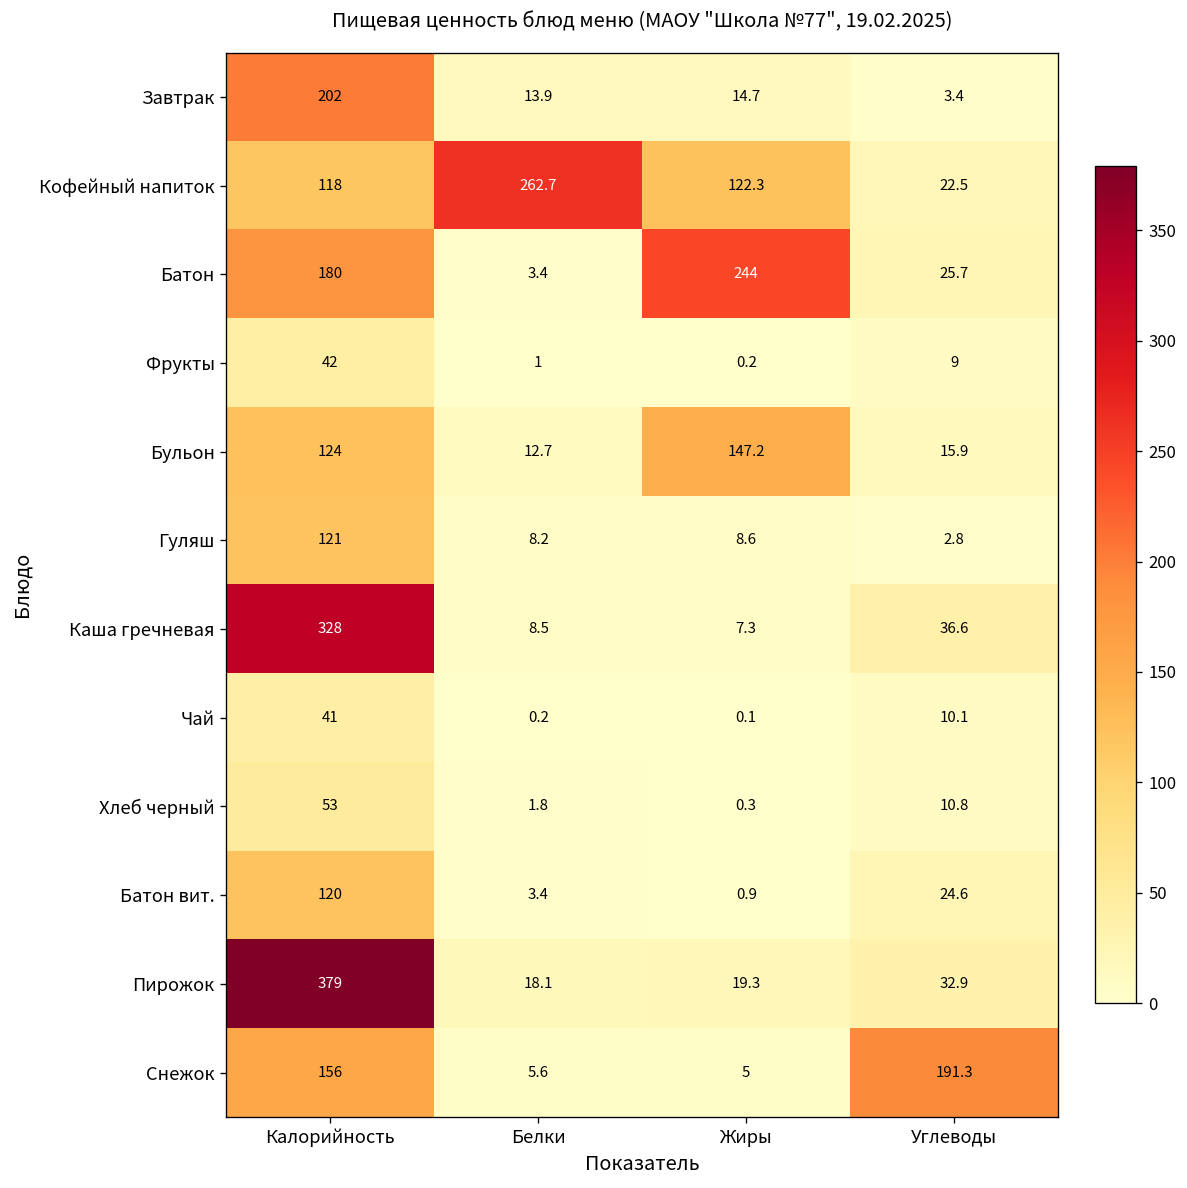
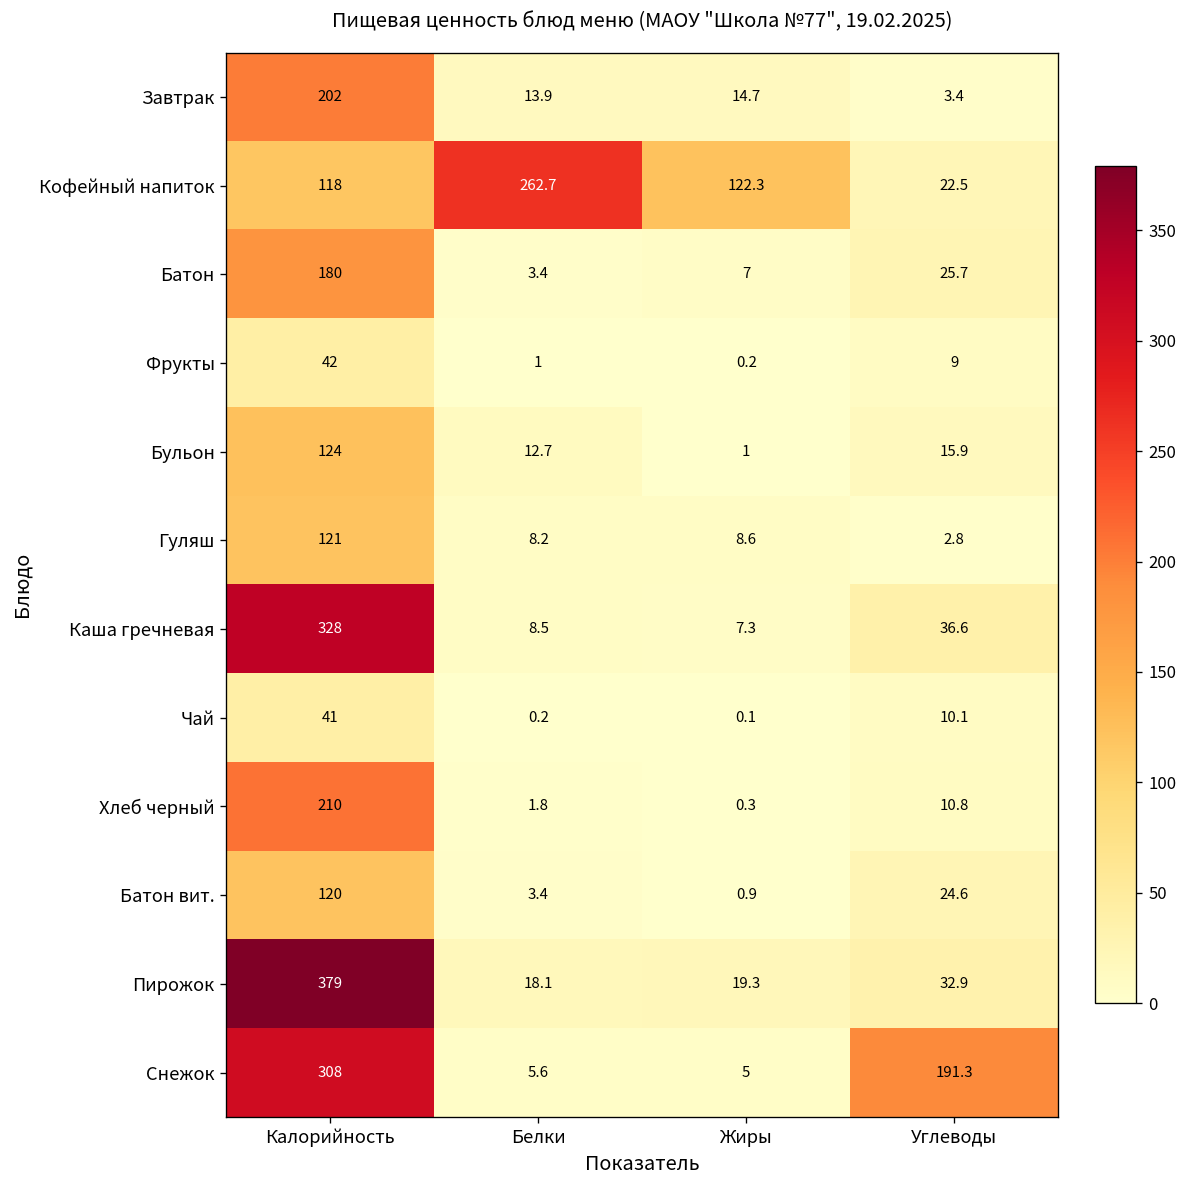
Батон, Жиры: 244 -> 7
Бульон, Жиры: 147.2 -> 1
Хлеб черный, Калорийность: 53 -> 210
Снежок, Калорийность: 156 -> 308
